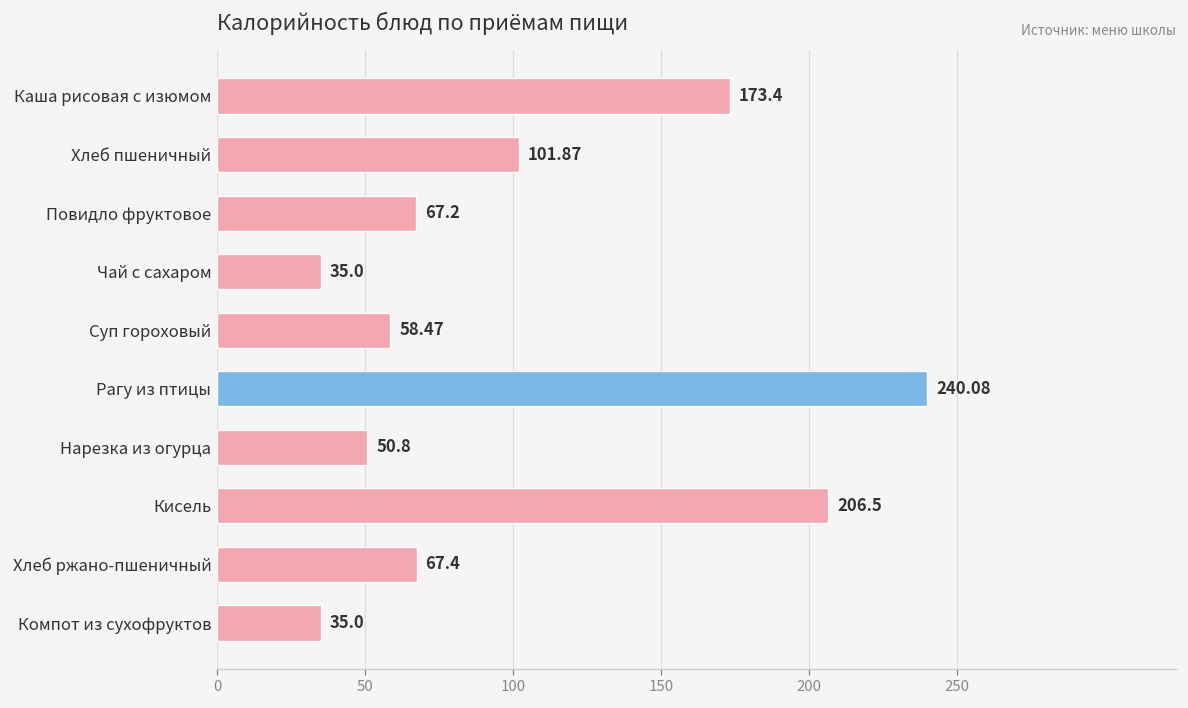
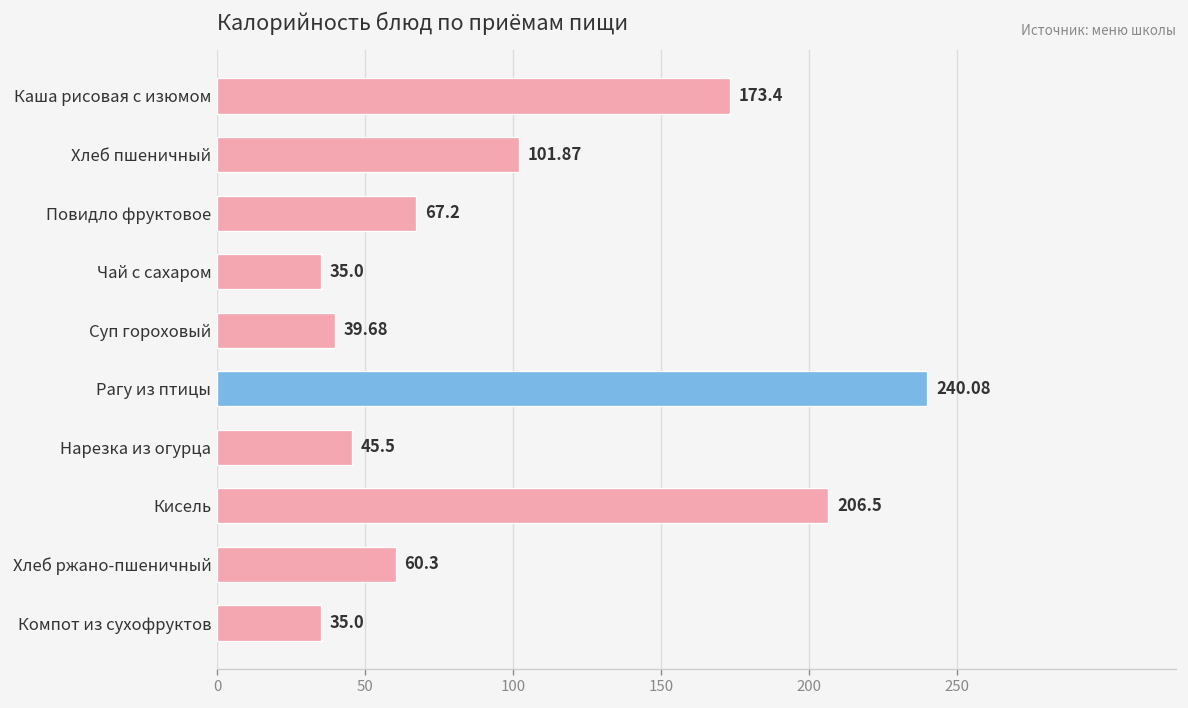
Суп гороховый: 58.47 -> 39.68
Нарезка из огурца: 50.8 -> 45.5
Хлеб ржано-пшеничный: 67.4 -> 60.3
